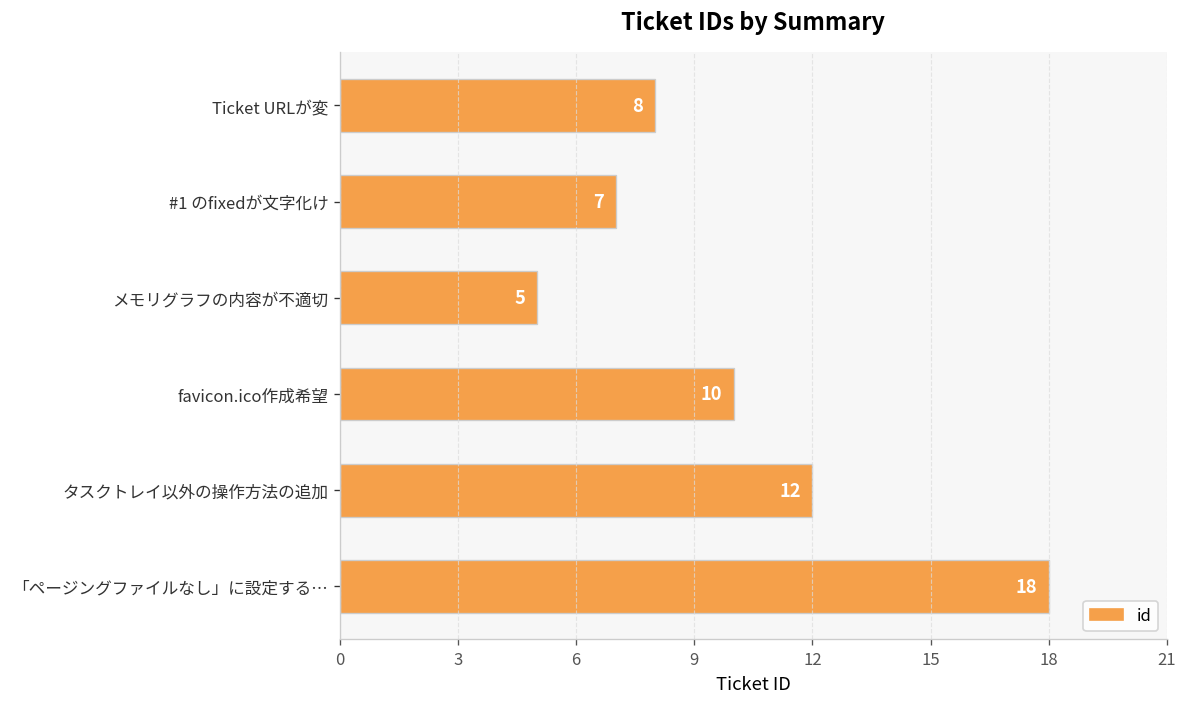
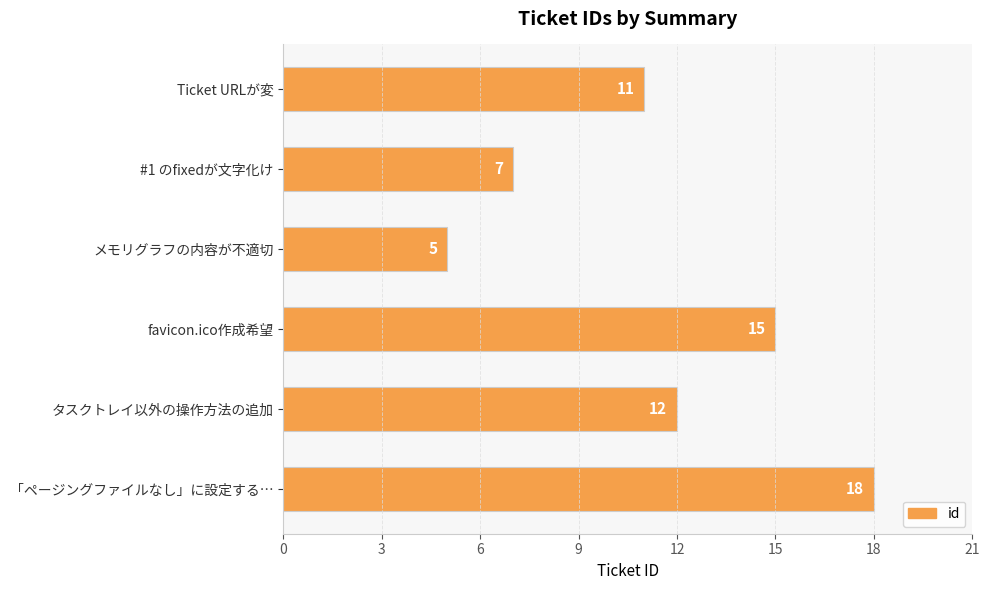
Ticket URLが変: 8 -> 11
favicon.ico作成希望: 10 -> 15
